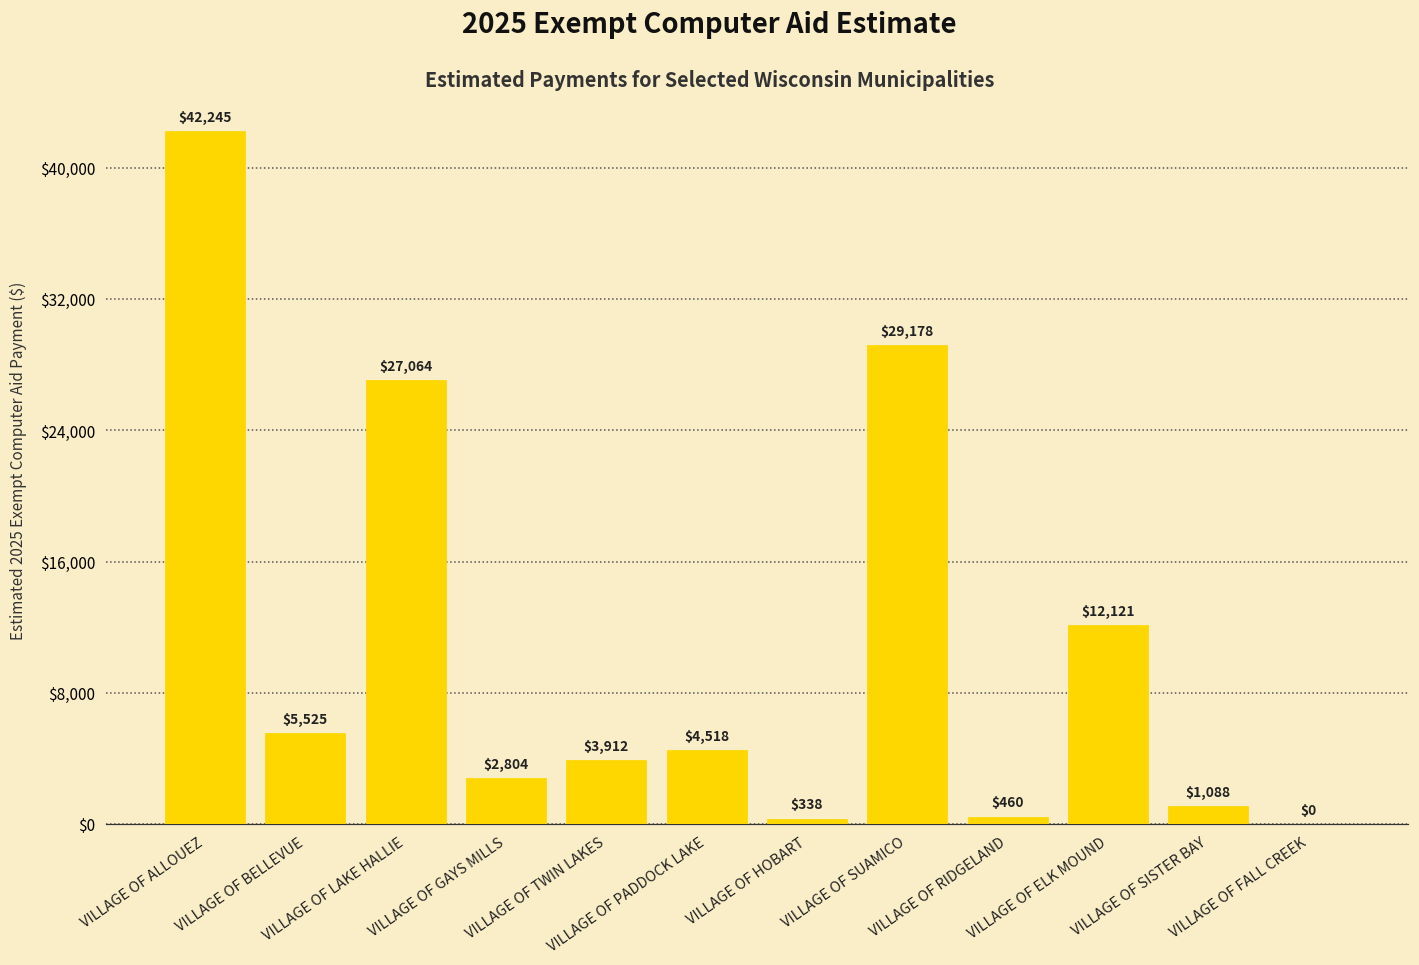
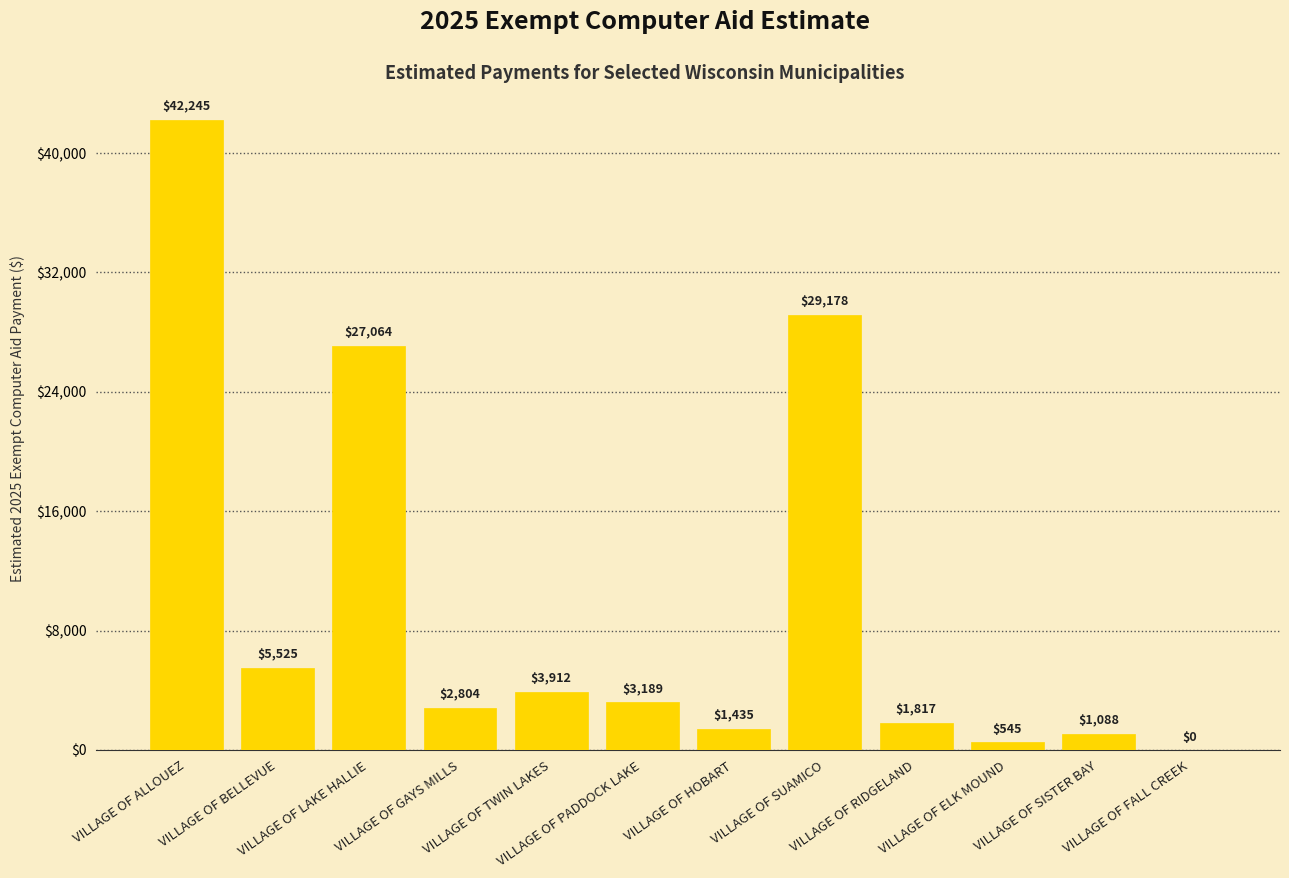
VILLAGE OF PADDOCK LAKE: $4,518 -> $3,189
VILLAGE OF HOBART: $338 -> $1,435
VILLAGE OF RIDGELAND: $460 -> $1,817
VILLAGE OF ELK MOUND: $12,121 -> $545
